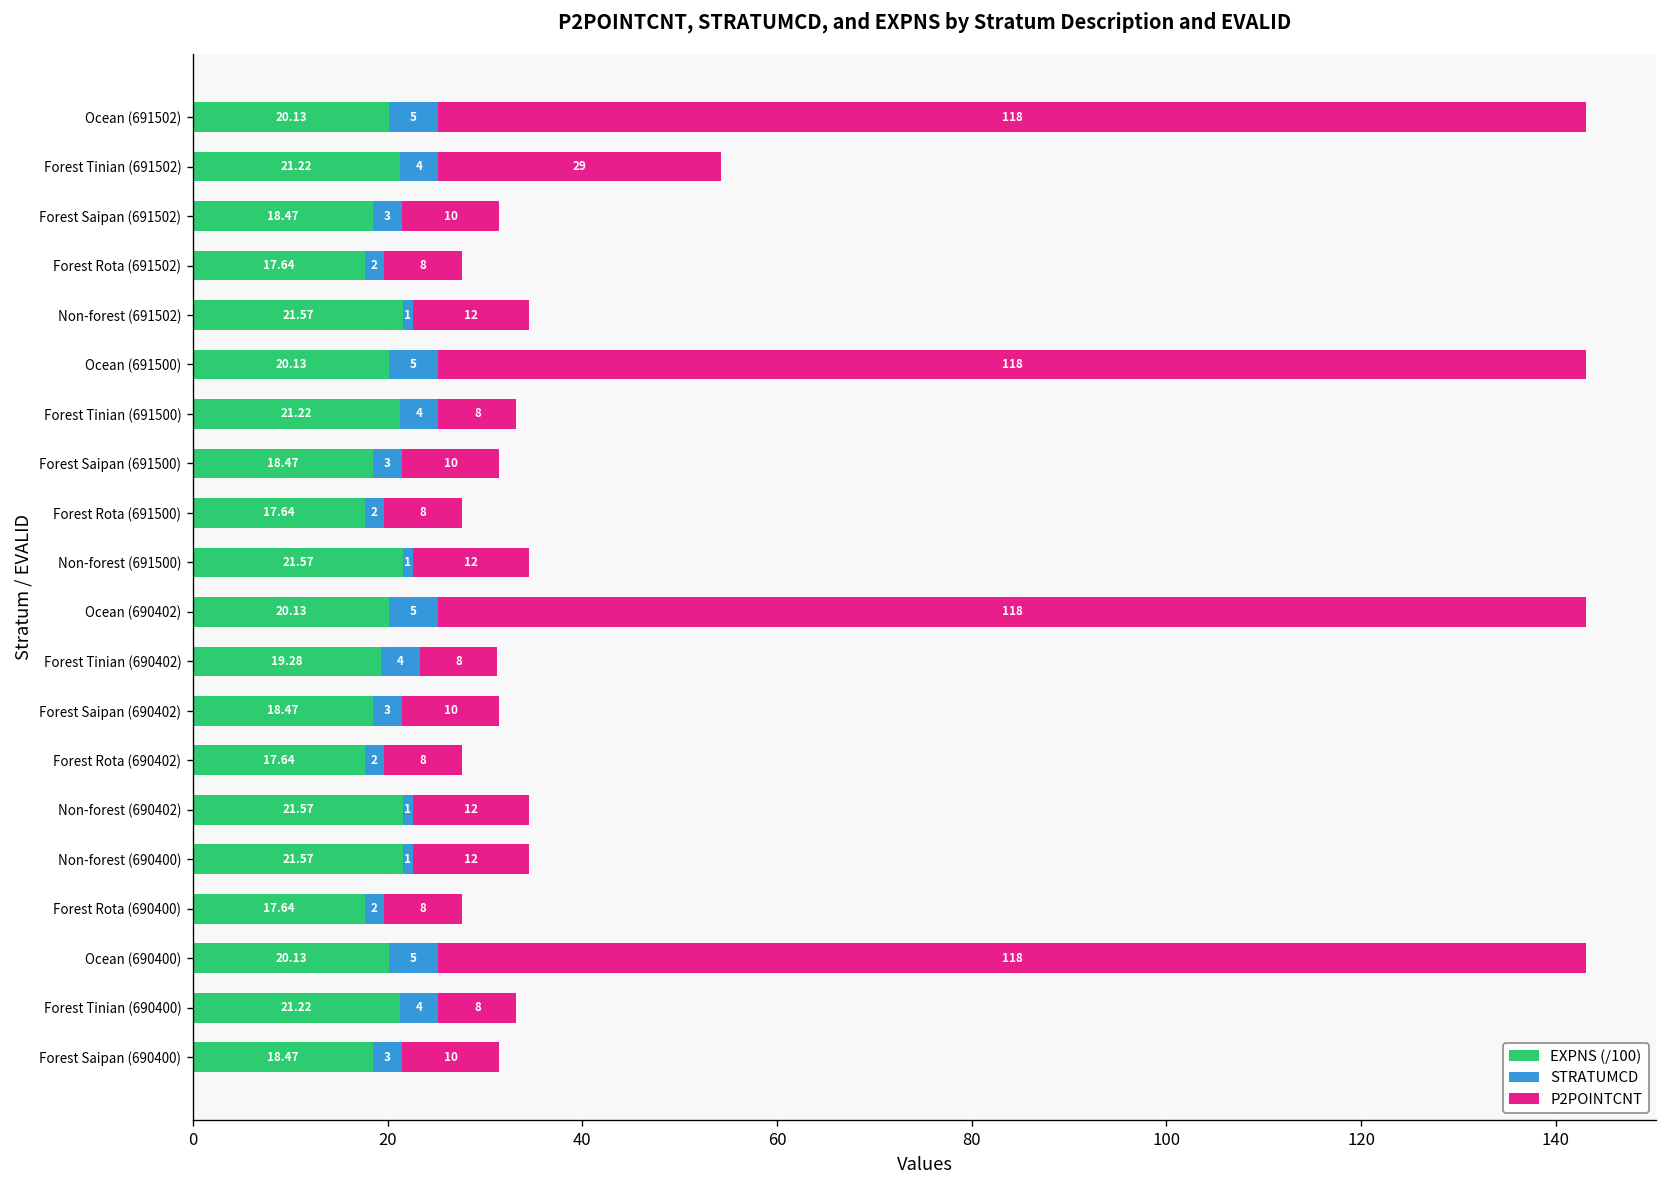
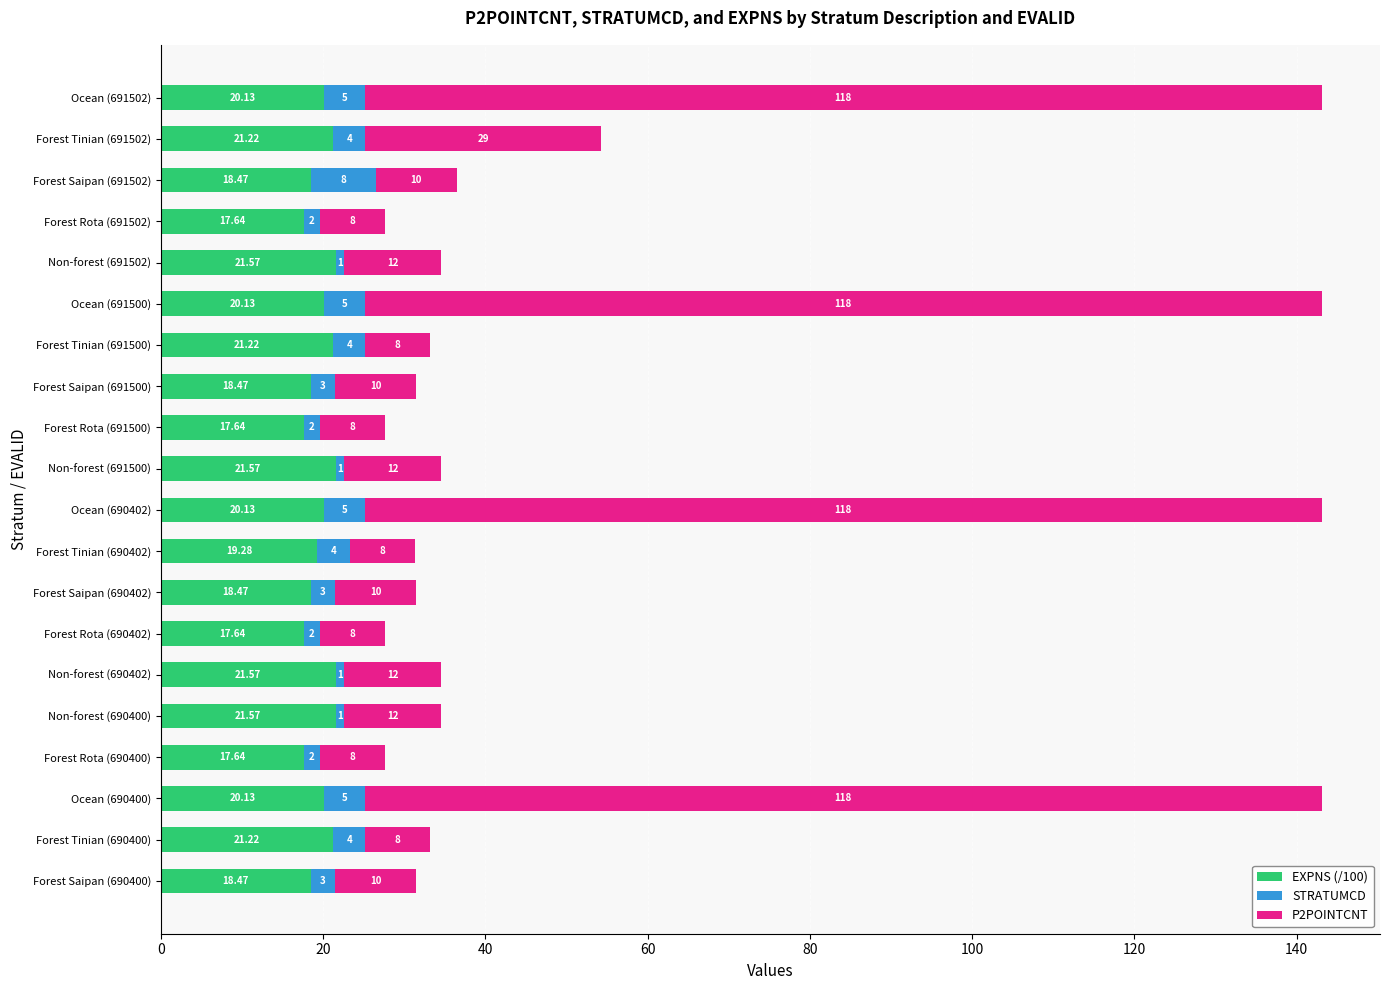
STRATUMCD, Forest Saipan (691502): 3 -> 8
